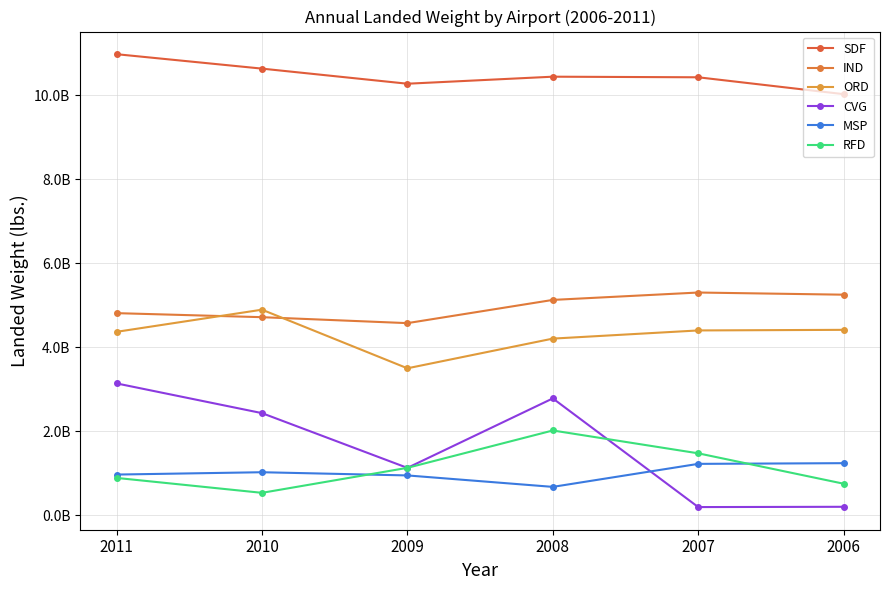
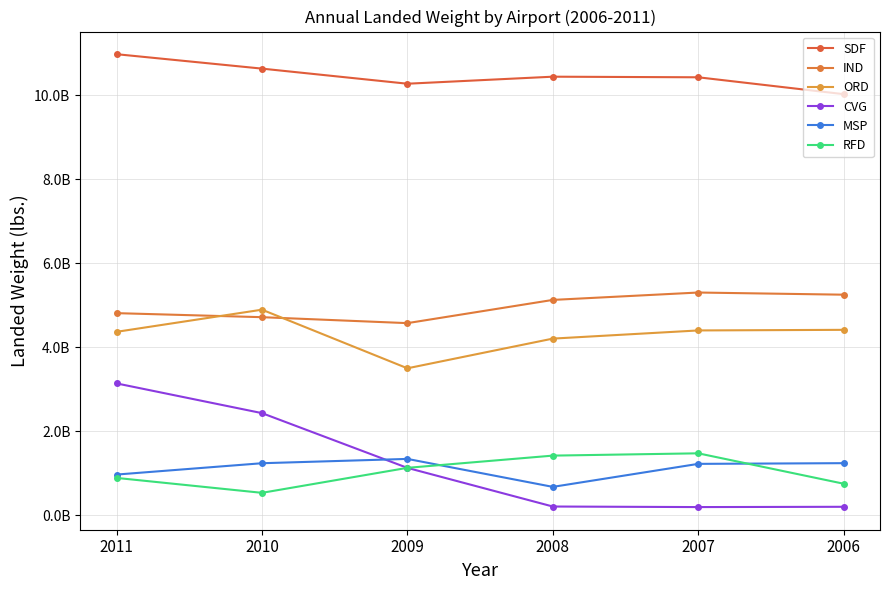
MSP, 2010: 1000000000 -> 1200000000
MSP, 2009: 900000000 -> 1300000000
CVG, 2008: 2800000000 -> 200000000
RFD, 2008: 2000000000 -> 1400000000
